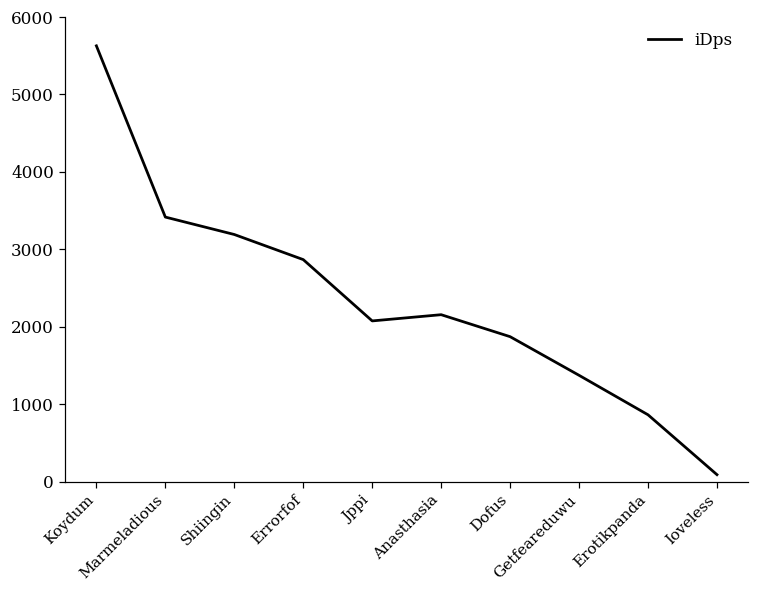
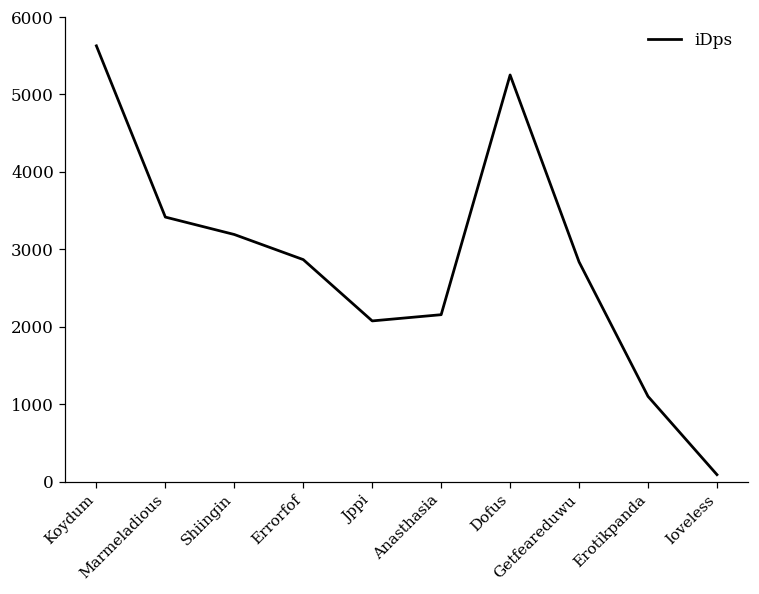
Dofus: 1900 -> 5300
Getfeareduwu: 1400 -> 2800
Erotikpanda: 900 -> 1100
